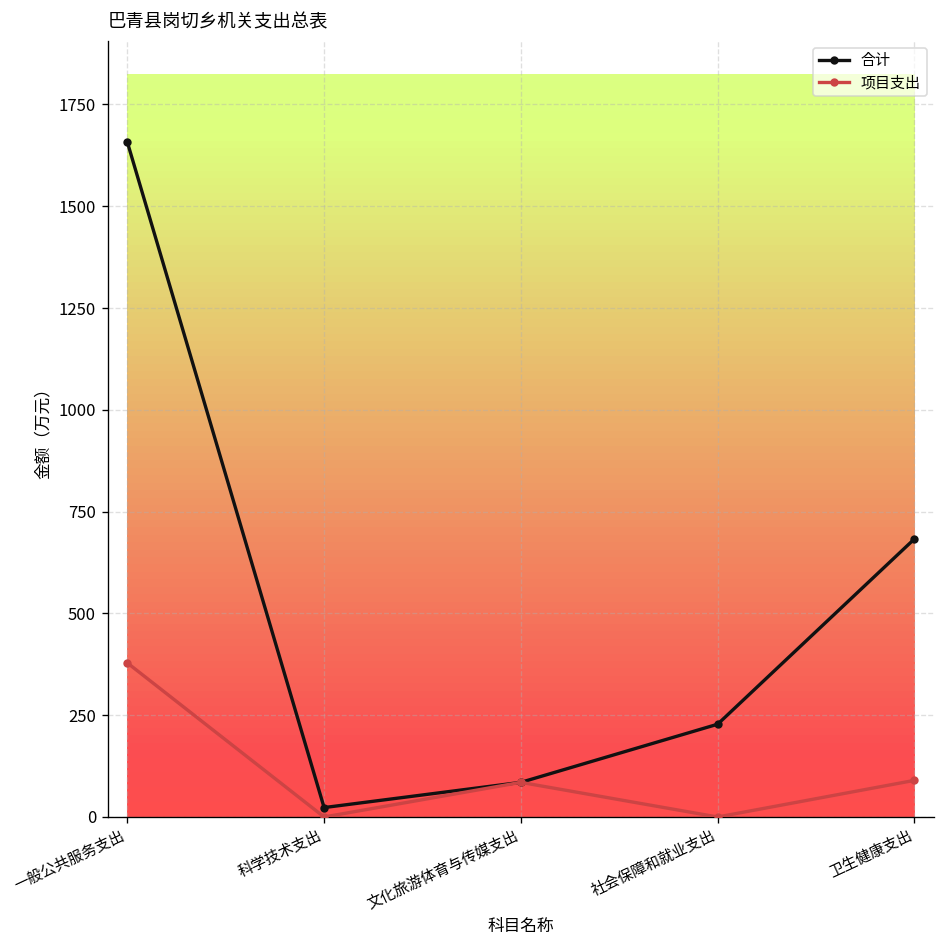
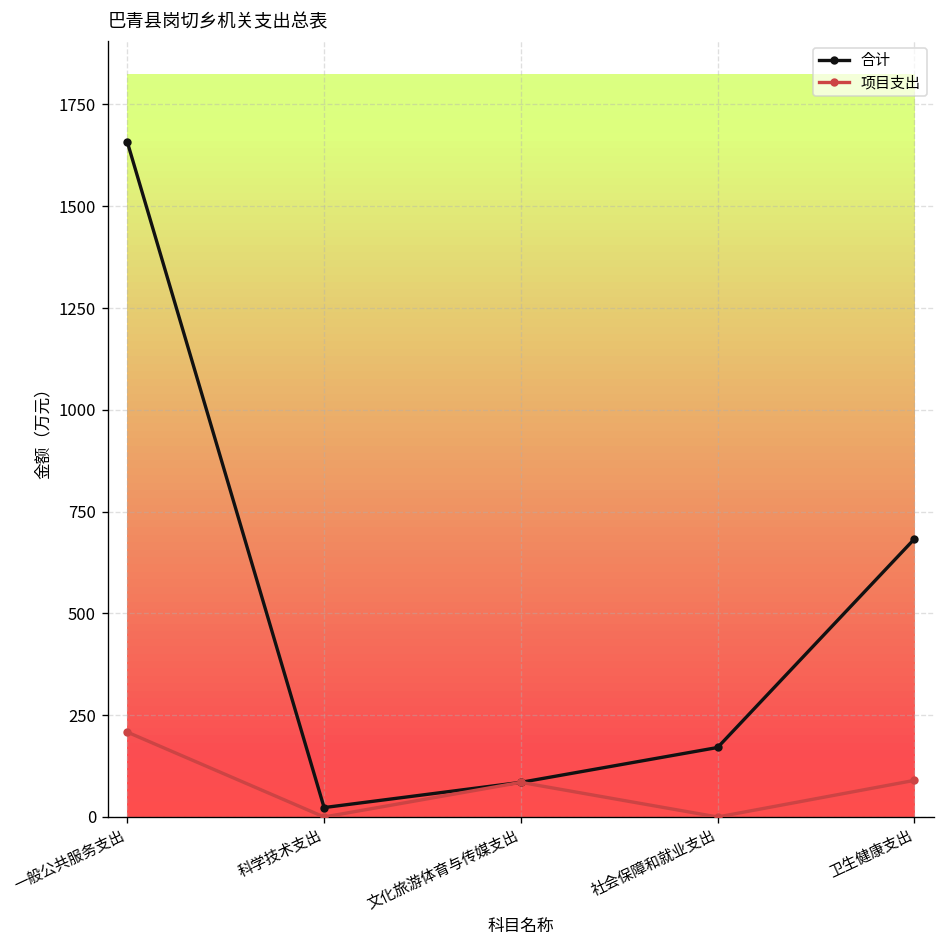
项目支出, 一般公共服务支出: 380 -> 210
合计, 社会保障和就业支出: 230 -> 170
